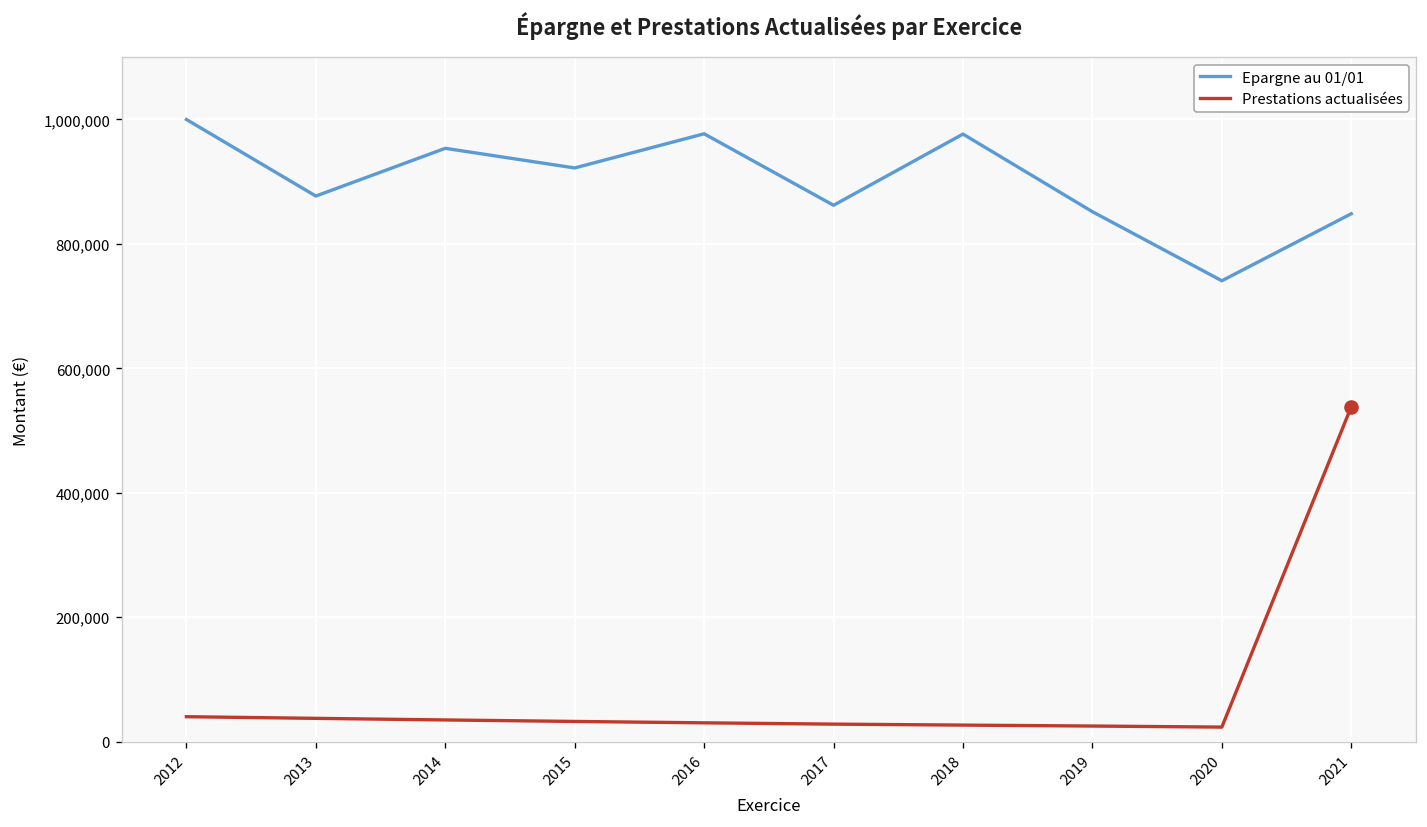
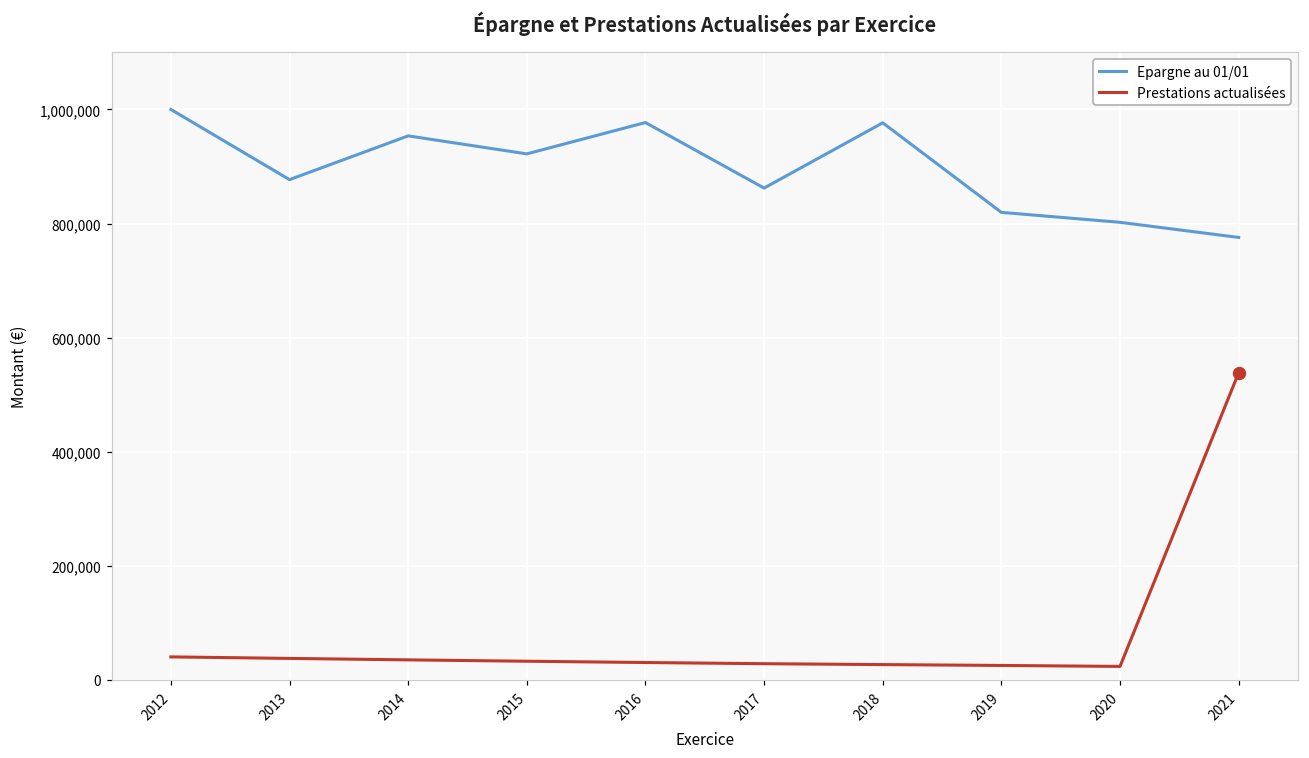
Epargne au 01/01, 2019: 850,000 -> 820,000
Epargne au 01/01, 2020: 740,000 -> 800,000
Epargne au 01/01, 2021: 850,000 -> 780,000
